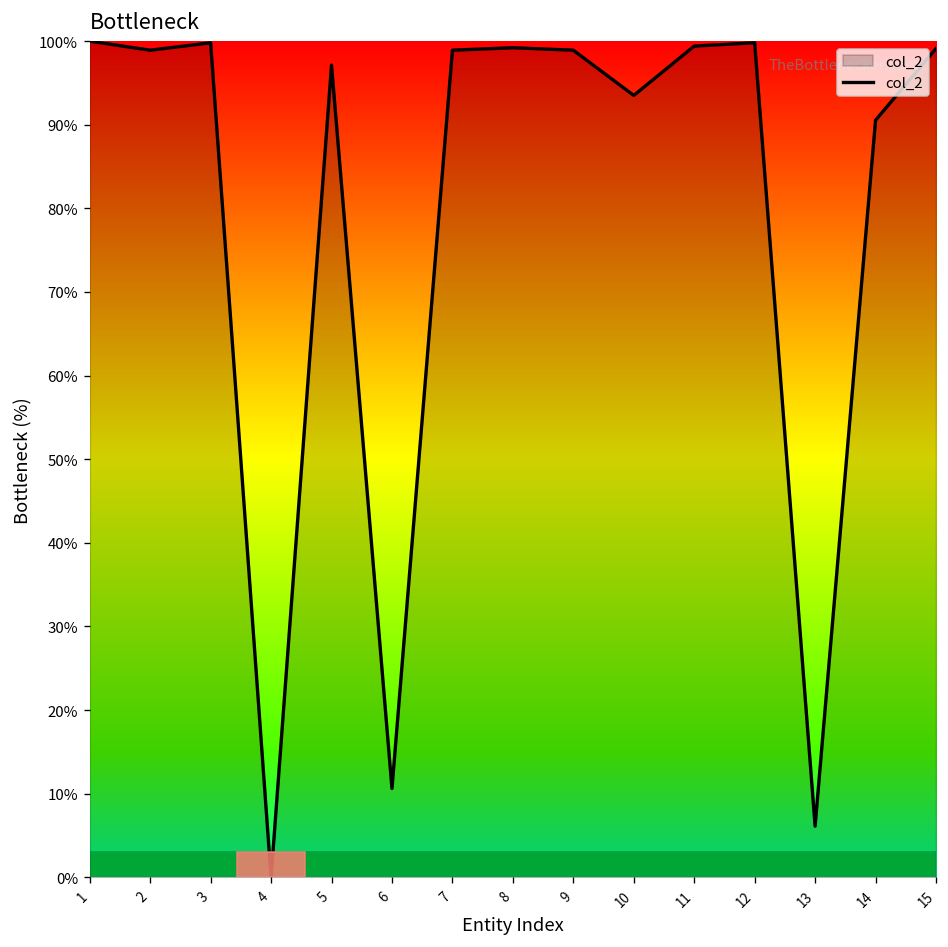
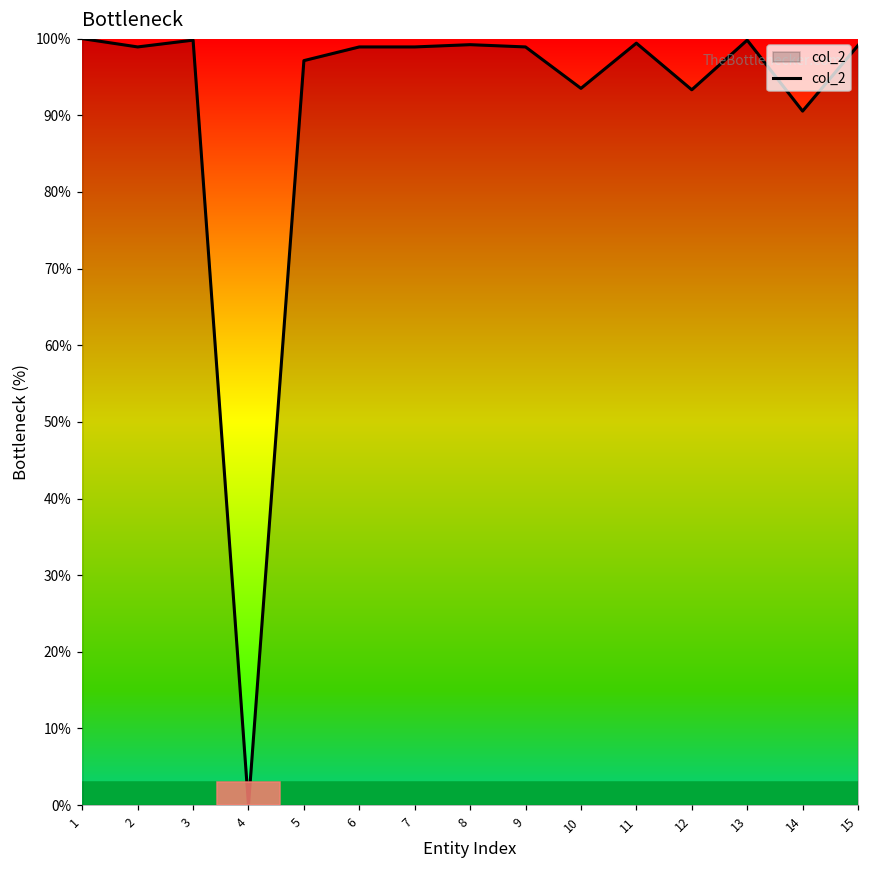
6: 11% -> 99%
12: 100% -> 93%
13: 6% -> 100%
